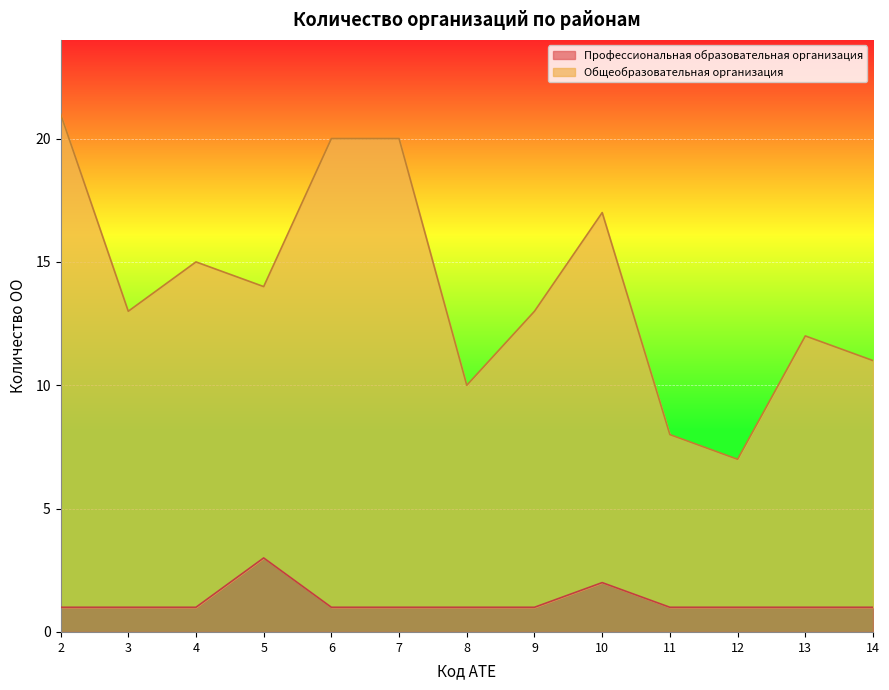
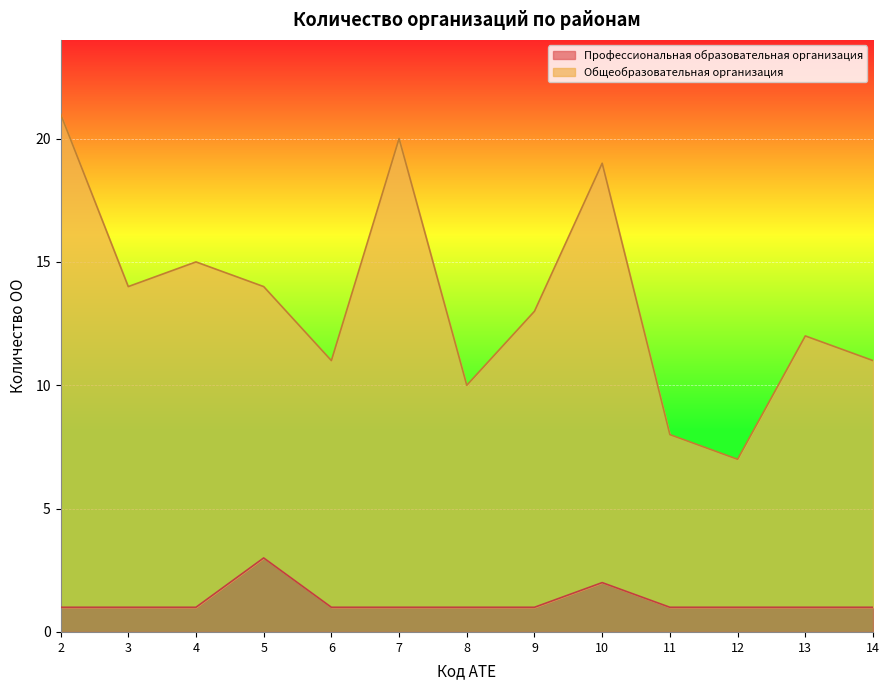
Общеобразовательная организация, 3: 12 -> 13
Общеобразовательная организация, 6: 19 -> 10
Общеобразовательная организация, 10: 15 -> 17
